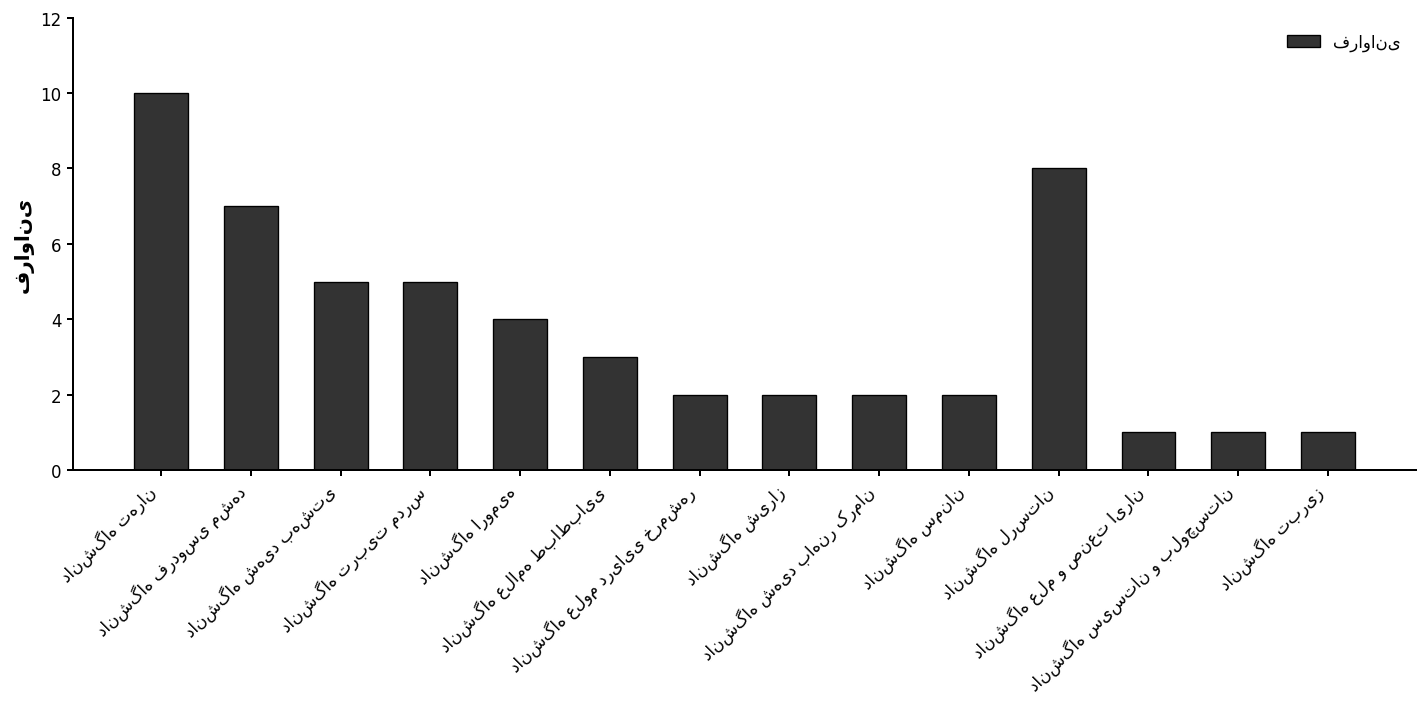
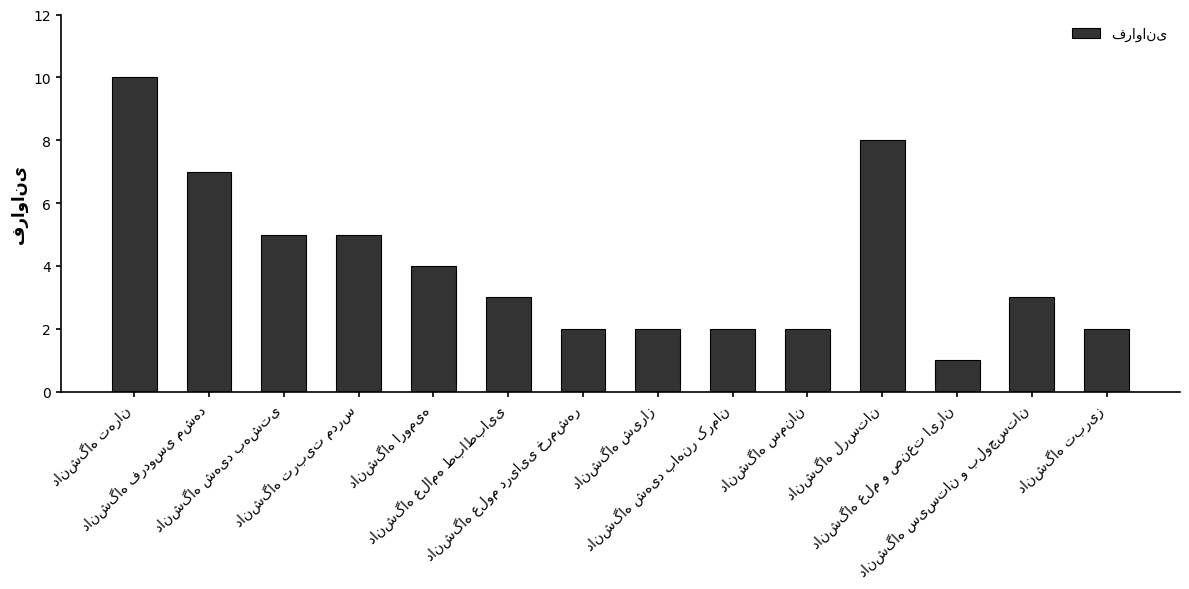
دانشگاه سیستان و بلوچستان: 1 -> 3
دانشگاه تبریز: 1 -> 2
